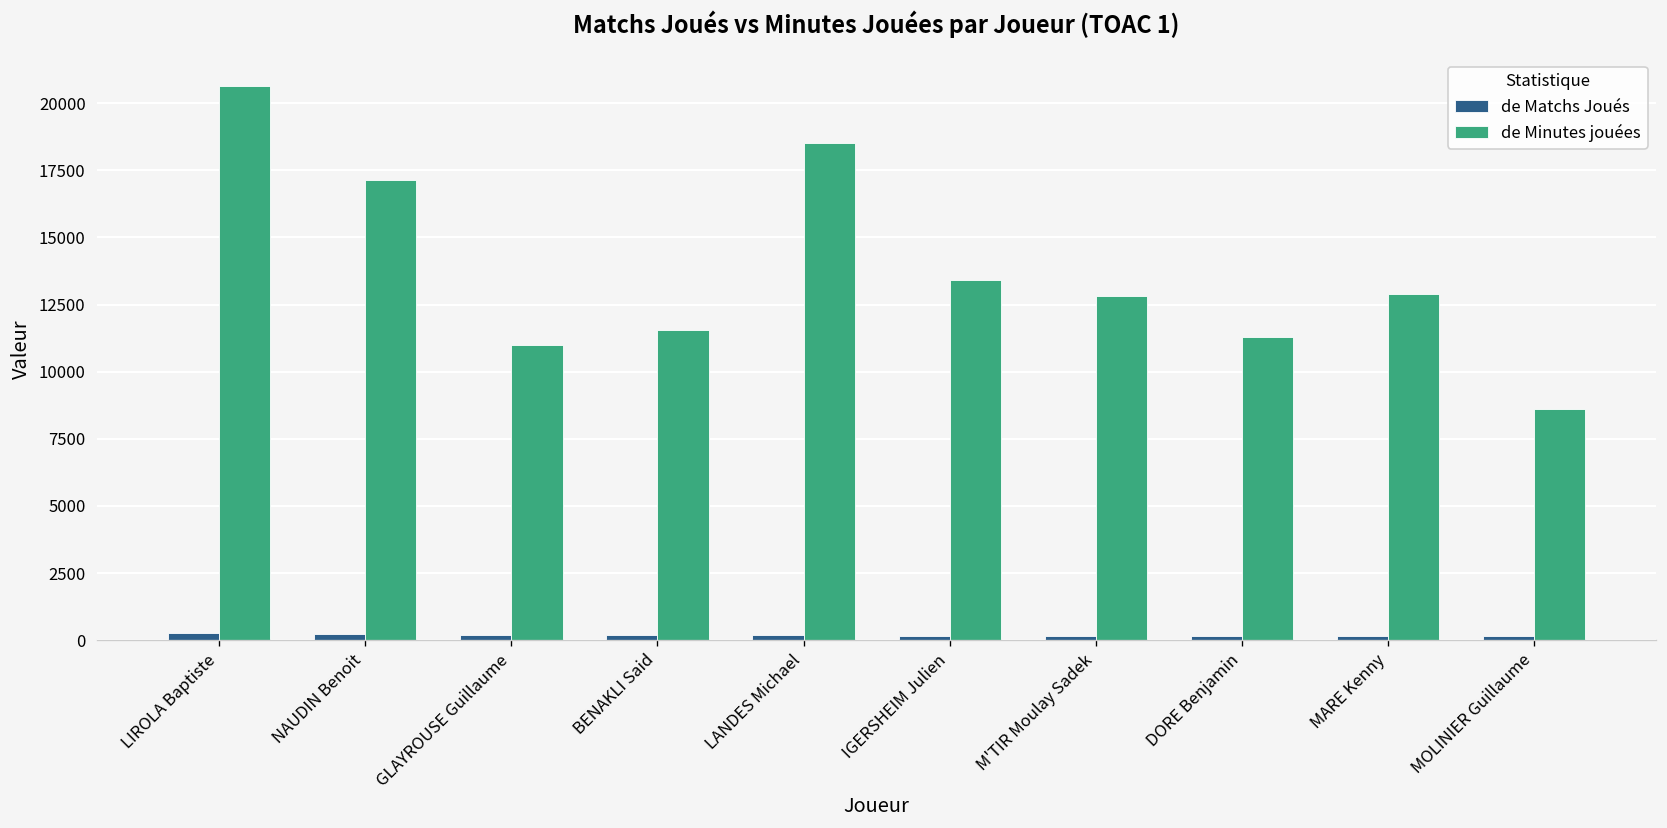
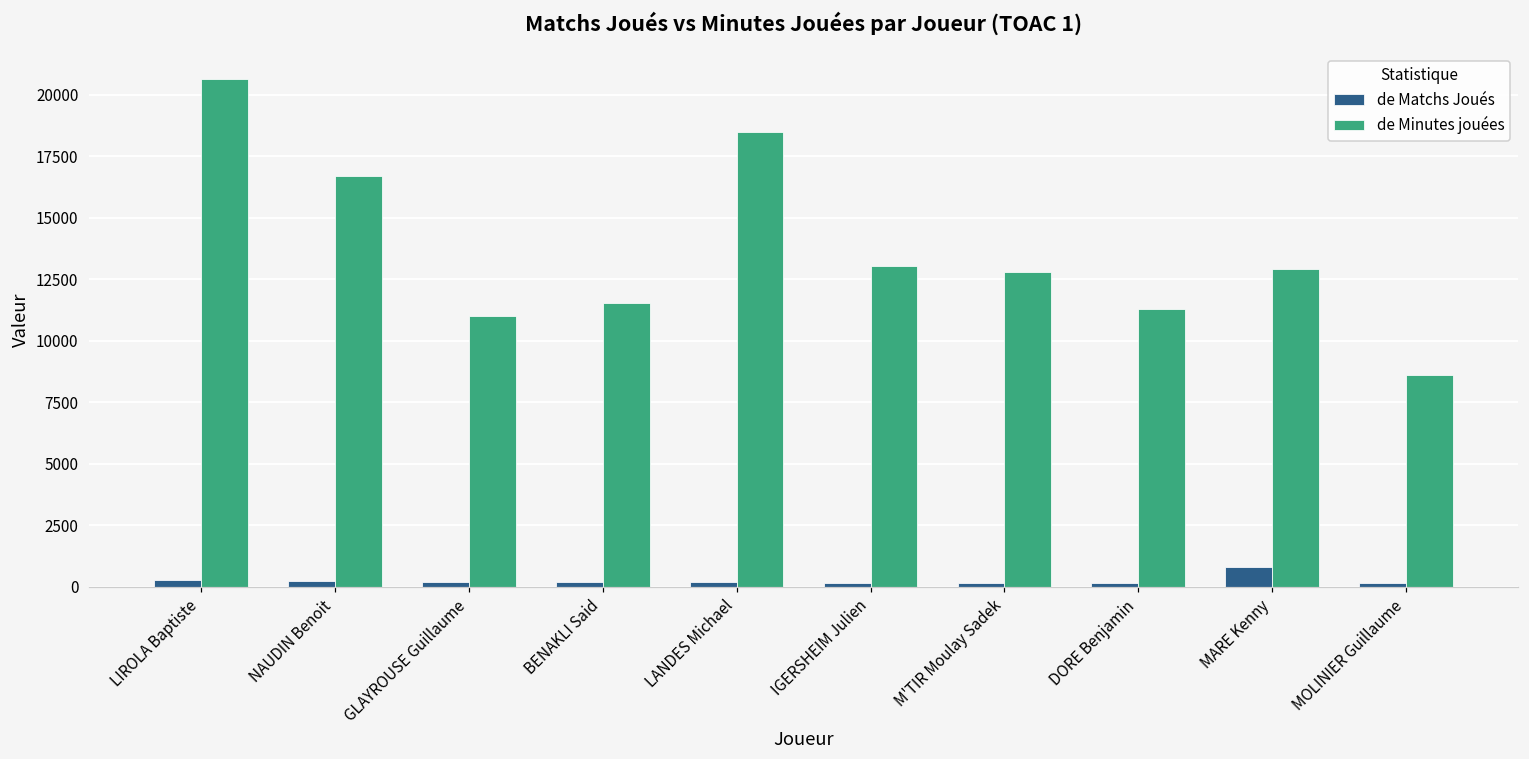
de Minutes jouées, NAUDIN Benoit: 17200 -> 16700
de Minutes jouées, IGERSHEIM Julien: 13400 -> 13000
de Matchs Joués, MARE Kenny: 200 -> 800
